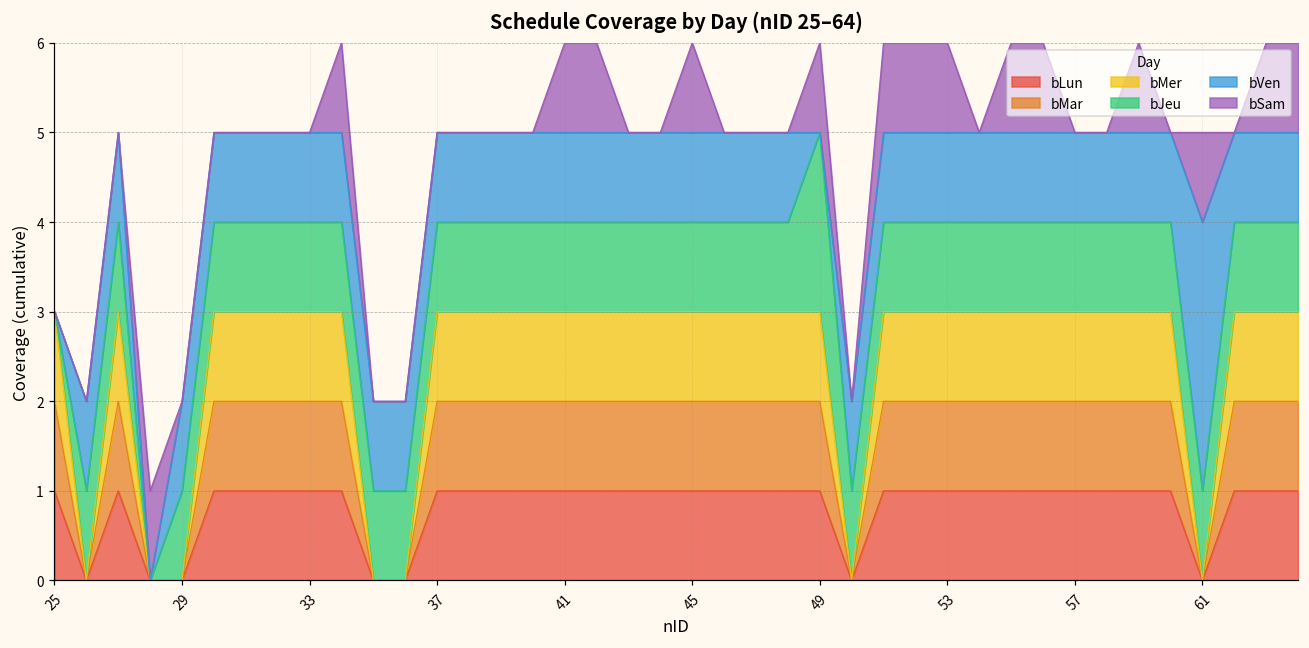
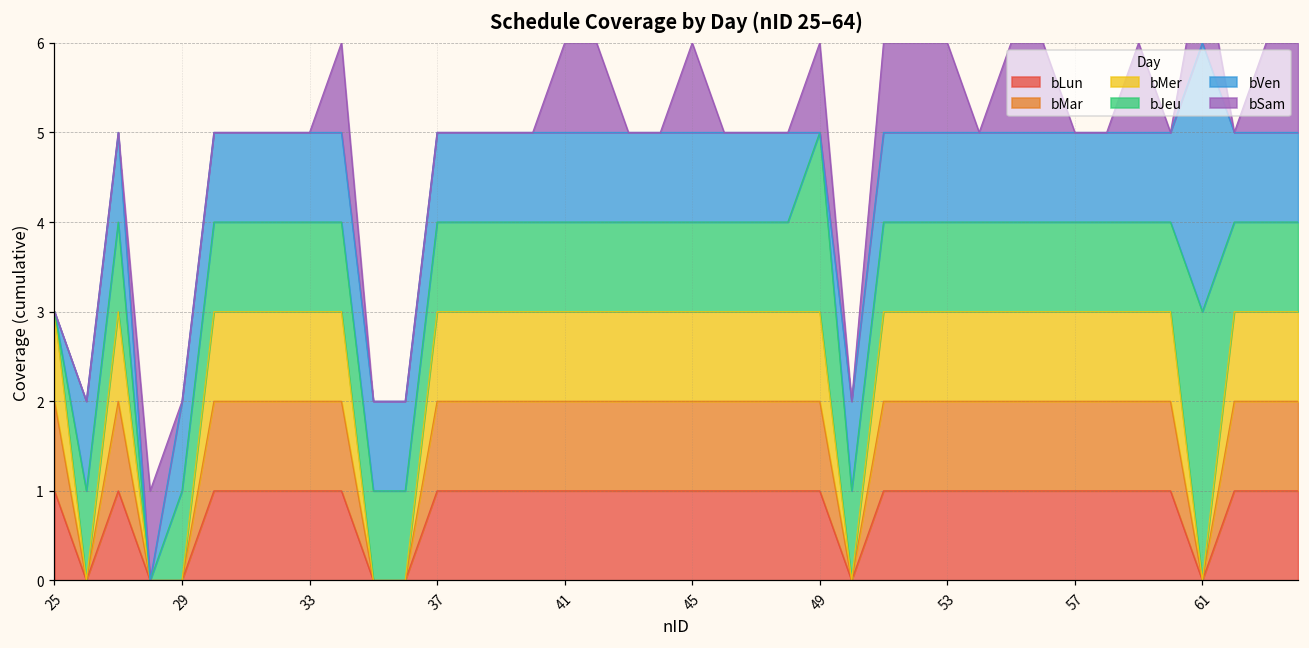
bJeu, 61: 1 -> 3
